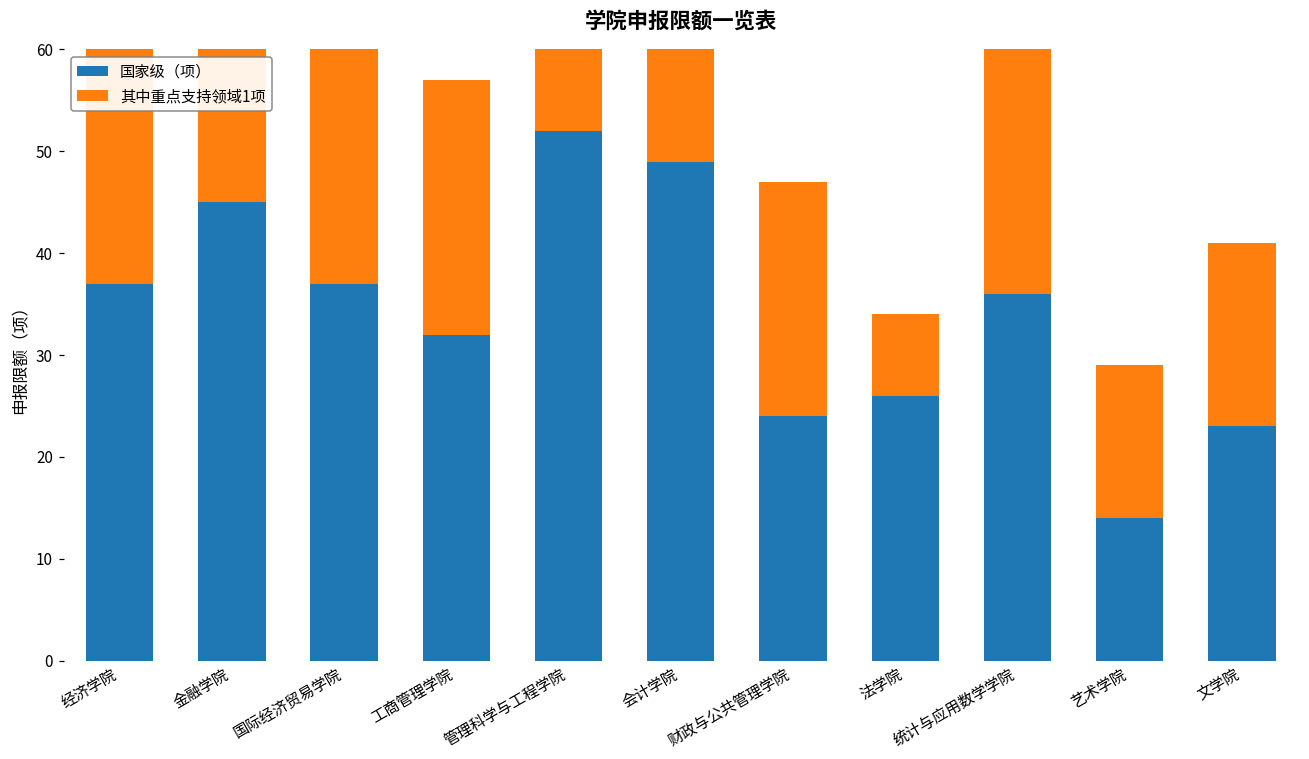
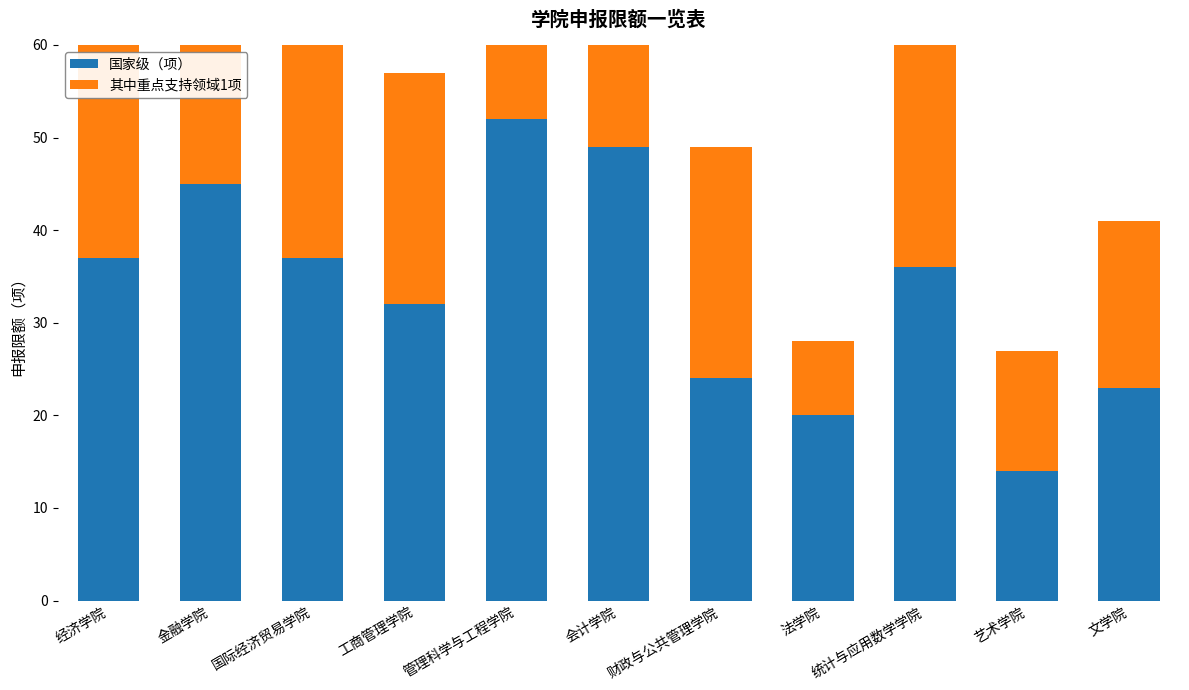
其中重点支持领域1项, 财政与公共管理学院: 23 -> 25
国家级（项）, 法学院: 26 -> 20
其中重点支持领域1项, 艺术学院: 15 -> 13
